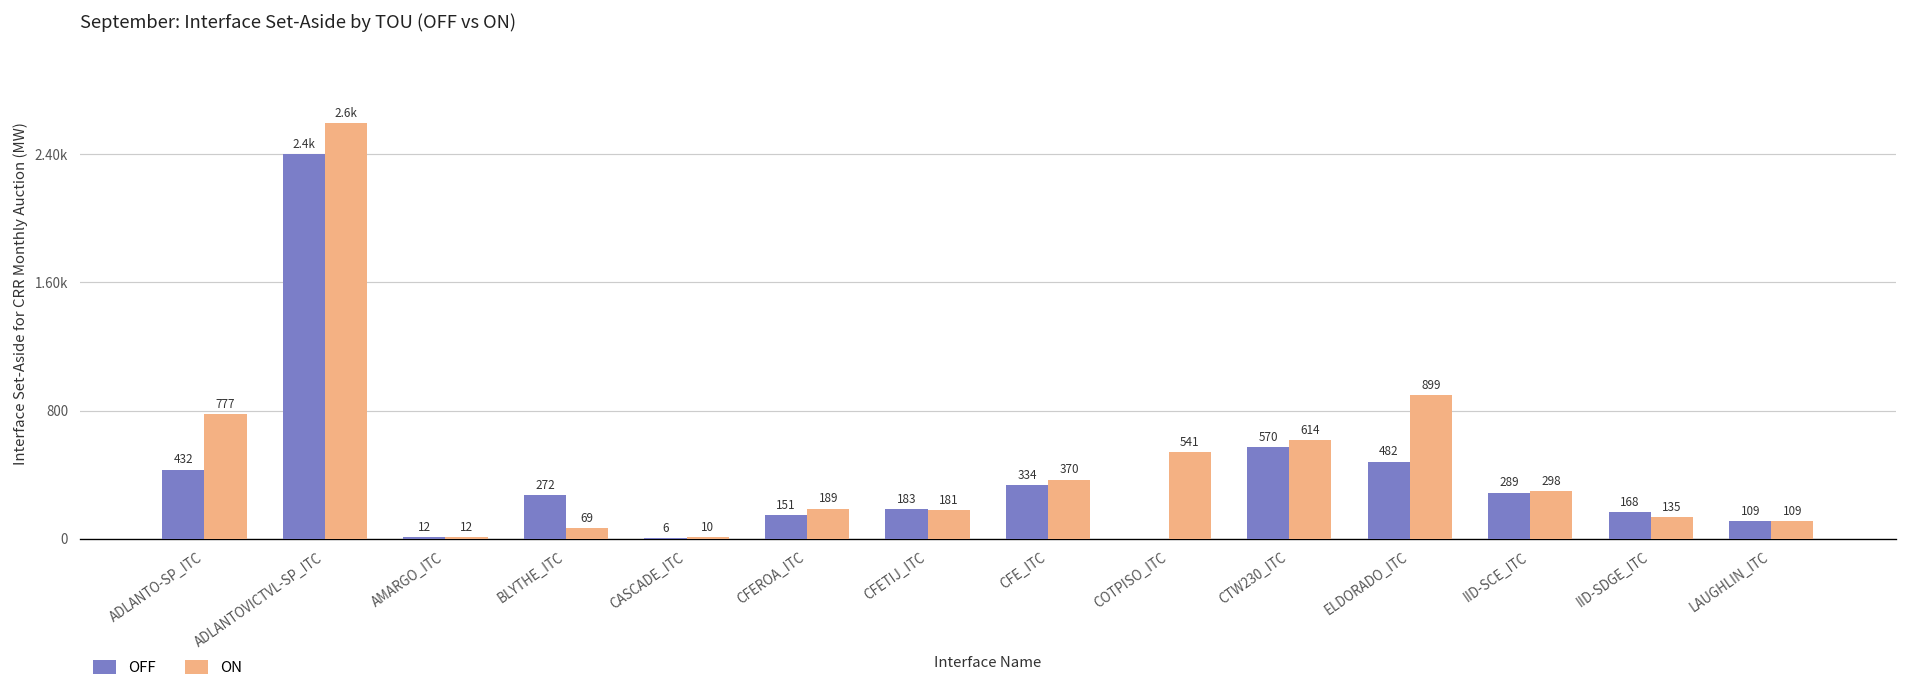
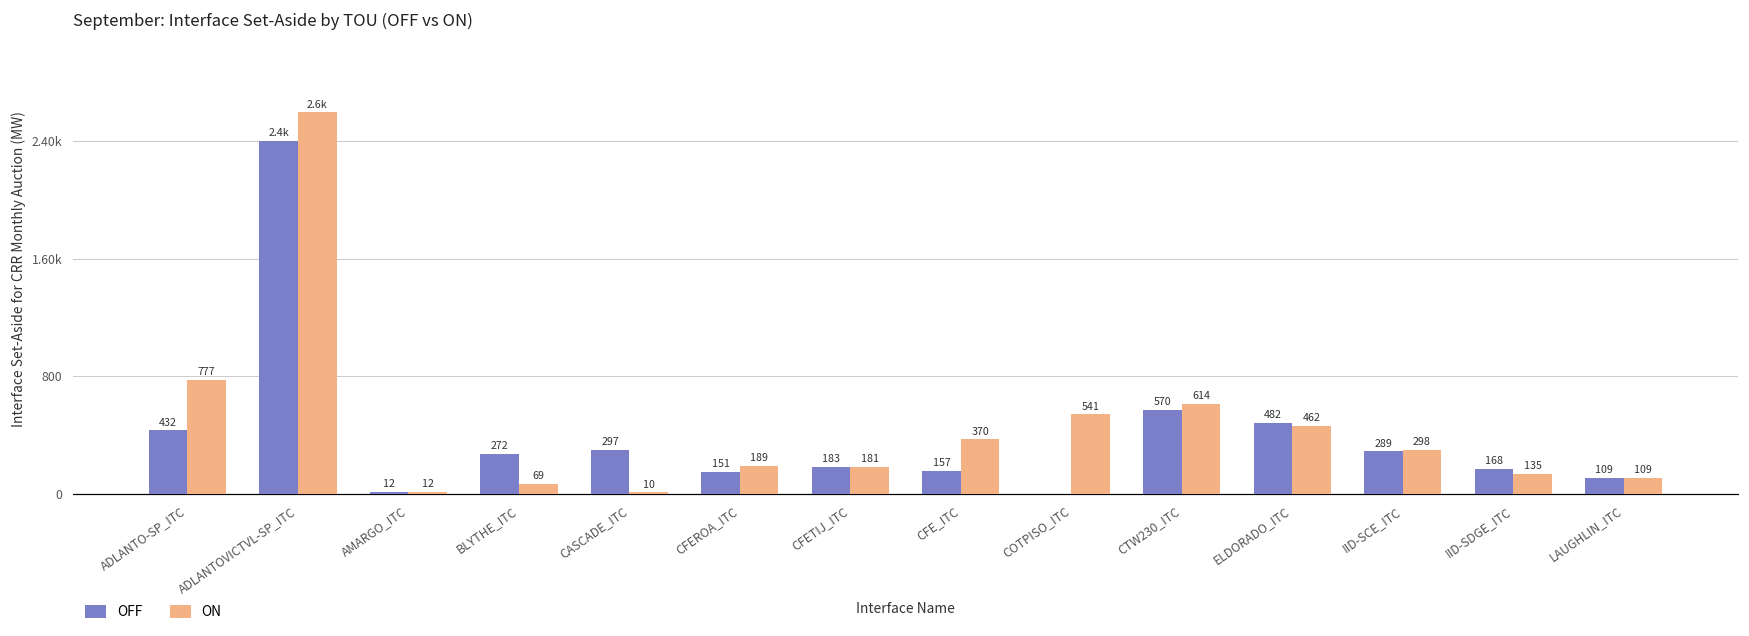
OFF, CASCADE_ITC: 6 -> 297
OFF, CFE_ITC: 334 -> 157
ON, ELDORADO_ITC: 899 -> 462
